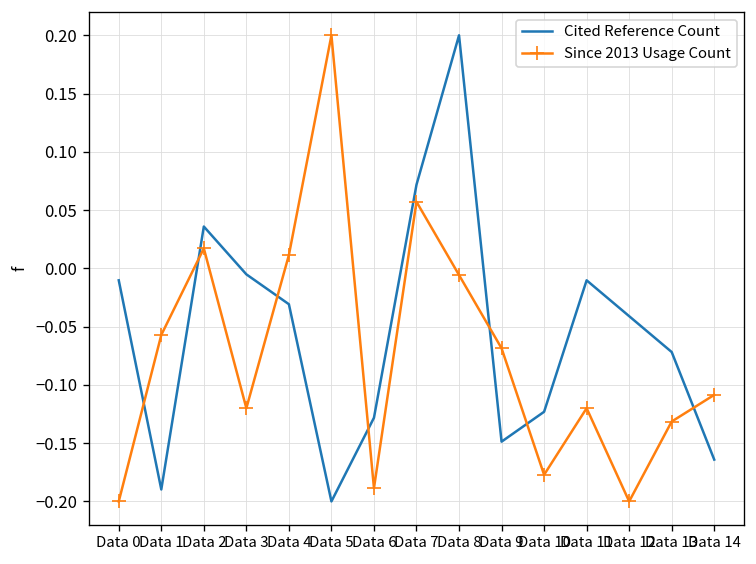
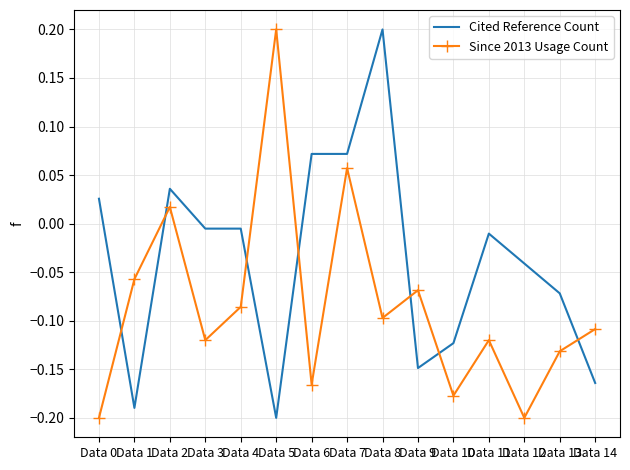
Cited Reference Count, Data 0: -0.01 -> 0.03
Cited Reference Count, Data 4: -0.03 -> -0.01
Since 2013 Usage Count, Data 4: 0.01 -> -0.09
Cited Reference Count, Data 6: -0.13 -> 0.07
Since 2013 Usage Count, Data 6: -0.19 -> -0.17
Since 2013 Usage Count, Data 8: -0.01 -> -0.10
